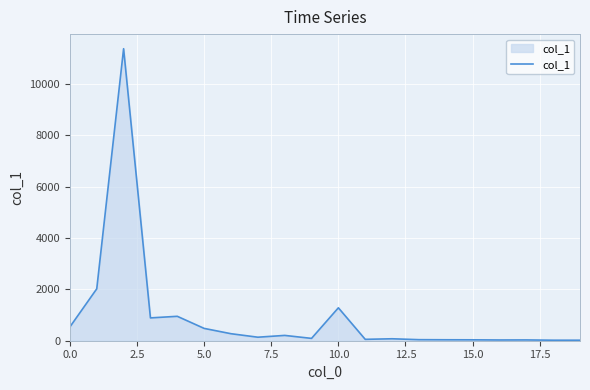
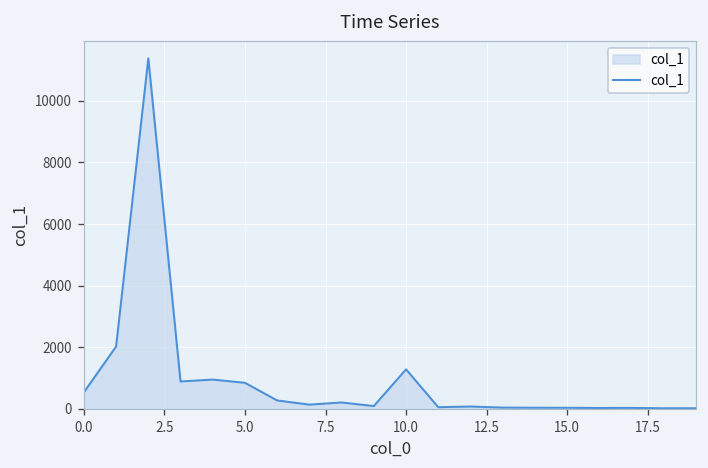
5.0: 500 -> 800
